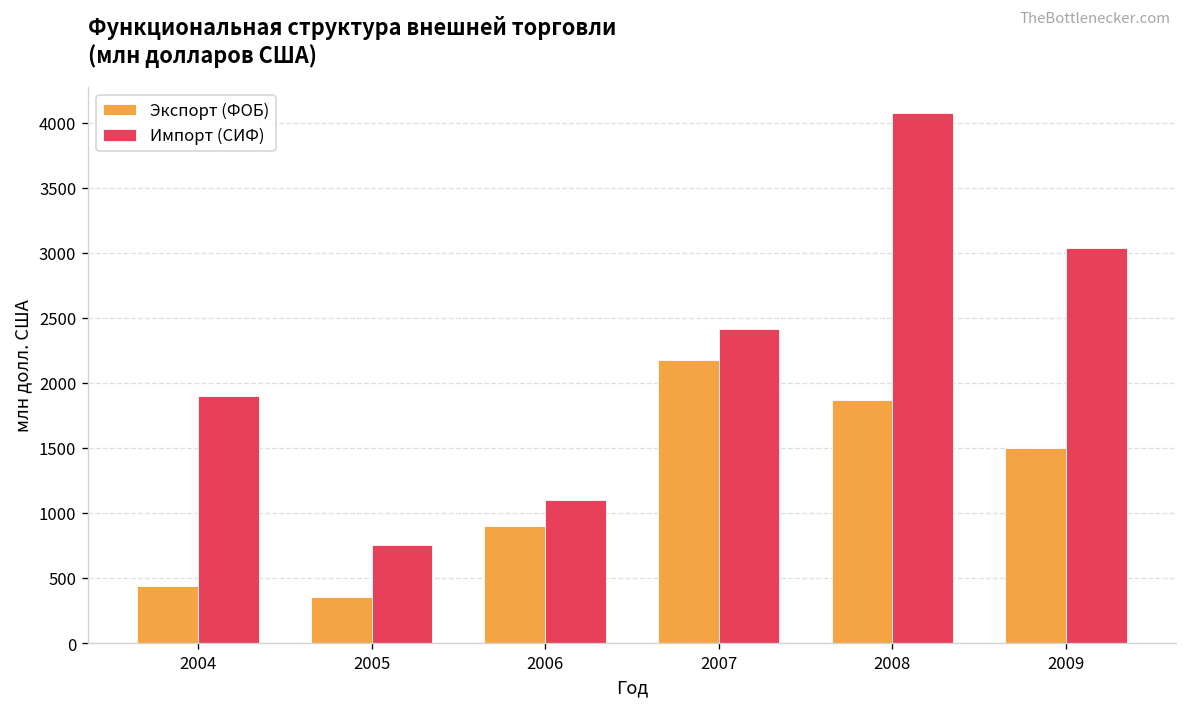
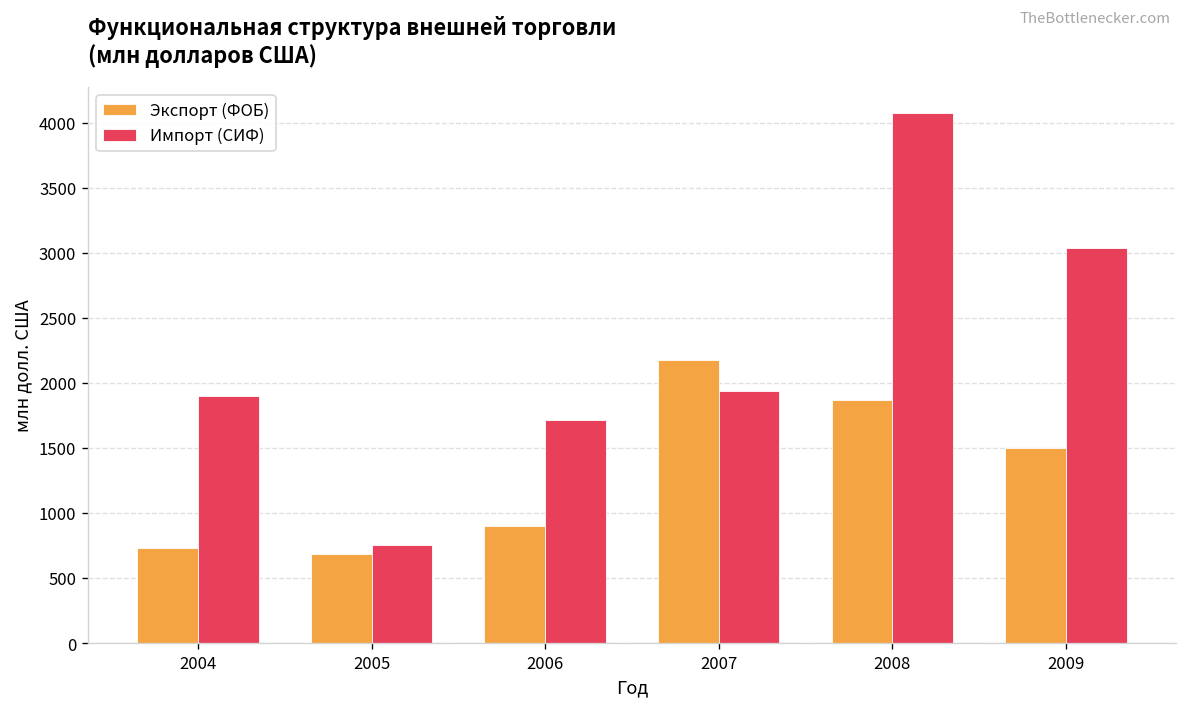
Экспорт (ФОБ), 2004: 440 -> 730
Экспорт (ФОБ), 2005: 360 -> 690
Импорт (СИФ), 2006: 1100 -> 1720
Импорт (СИФ), 2007: 2420 -> 1940
